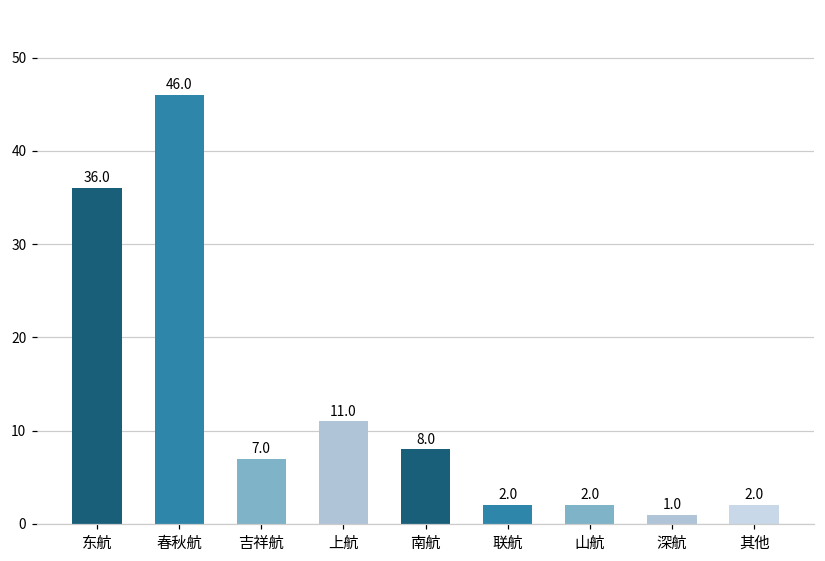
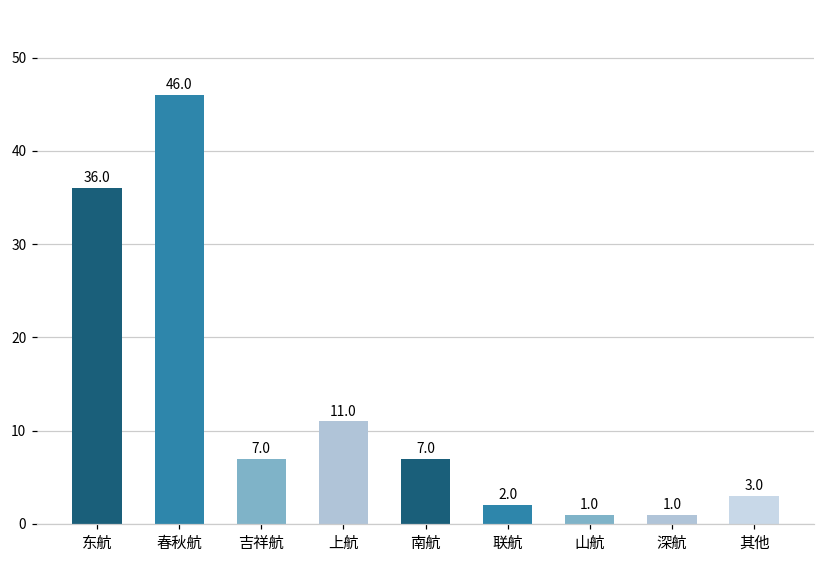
南航: 8.0 -> 7.0
山航: 2.0 -> 1.0
其他: 2.0 -> 3.0
